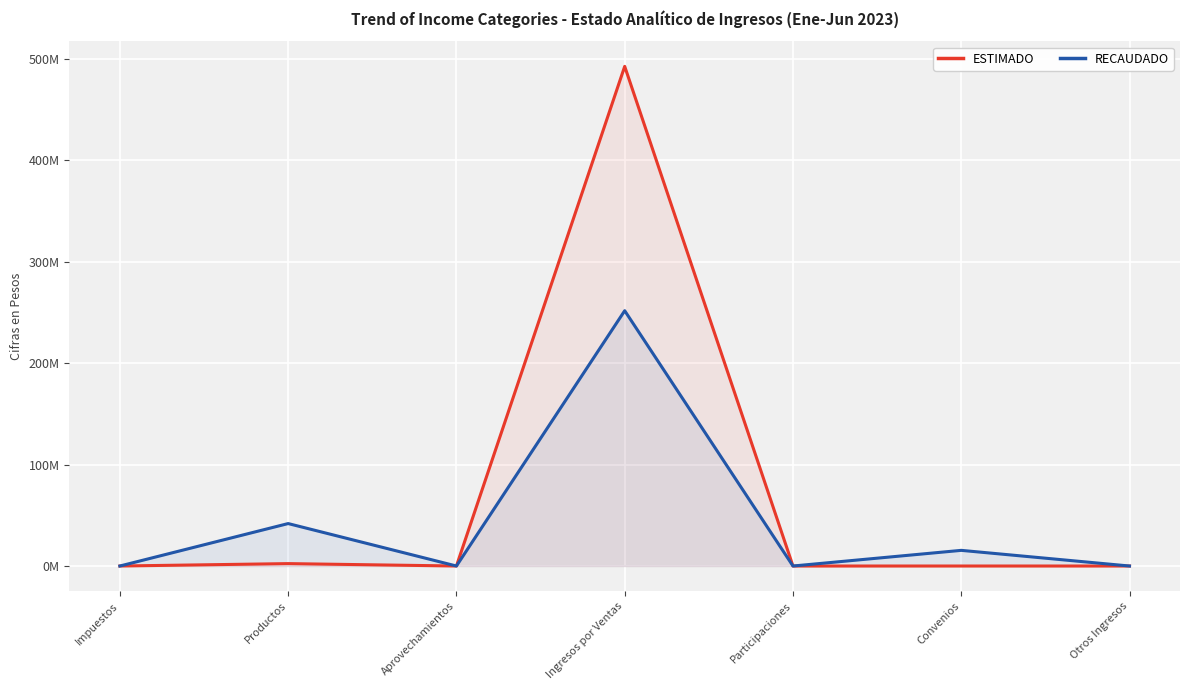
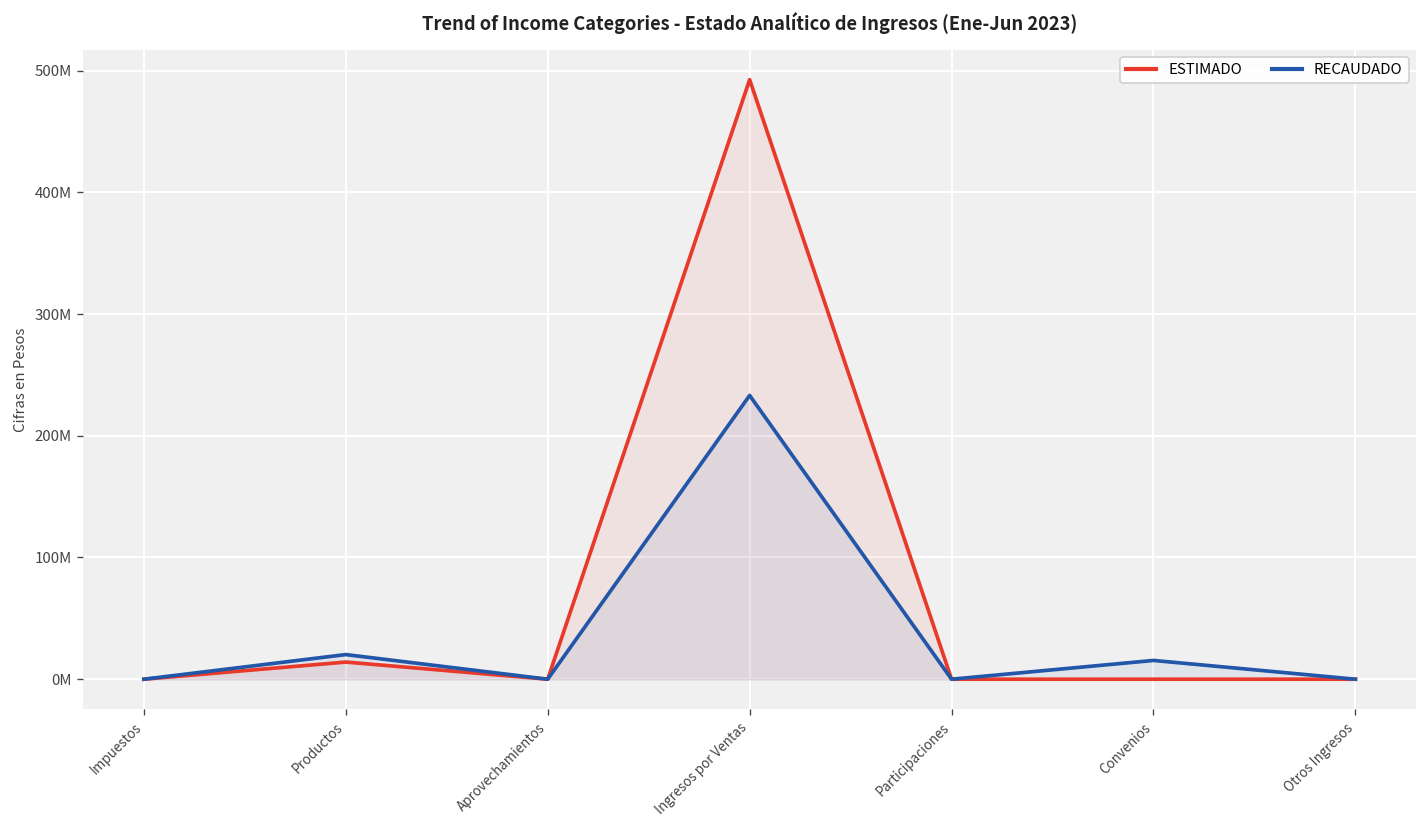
ESTIMADO, Productos: 2000000 -> 14000000
RECAUDADO, Productos: 42000000 -> 20000000
RECAUDADO, Ingresos por Ventas: 252000000 -> 233000000
